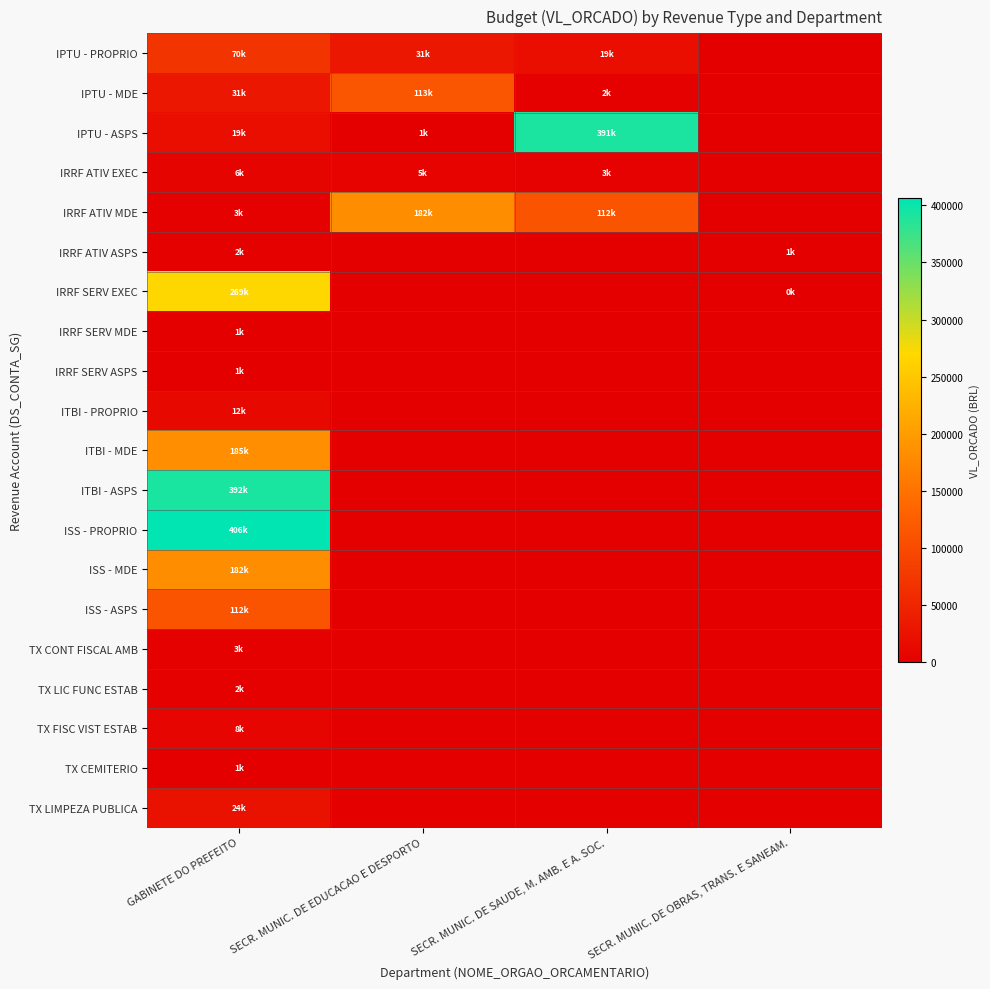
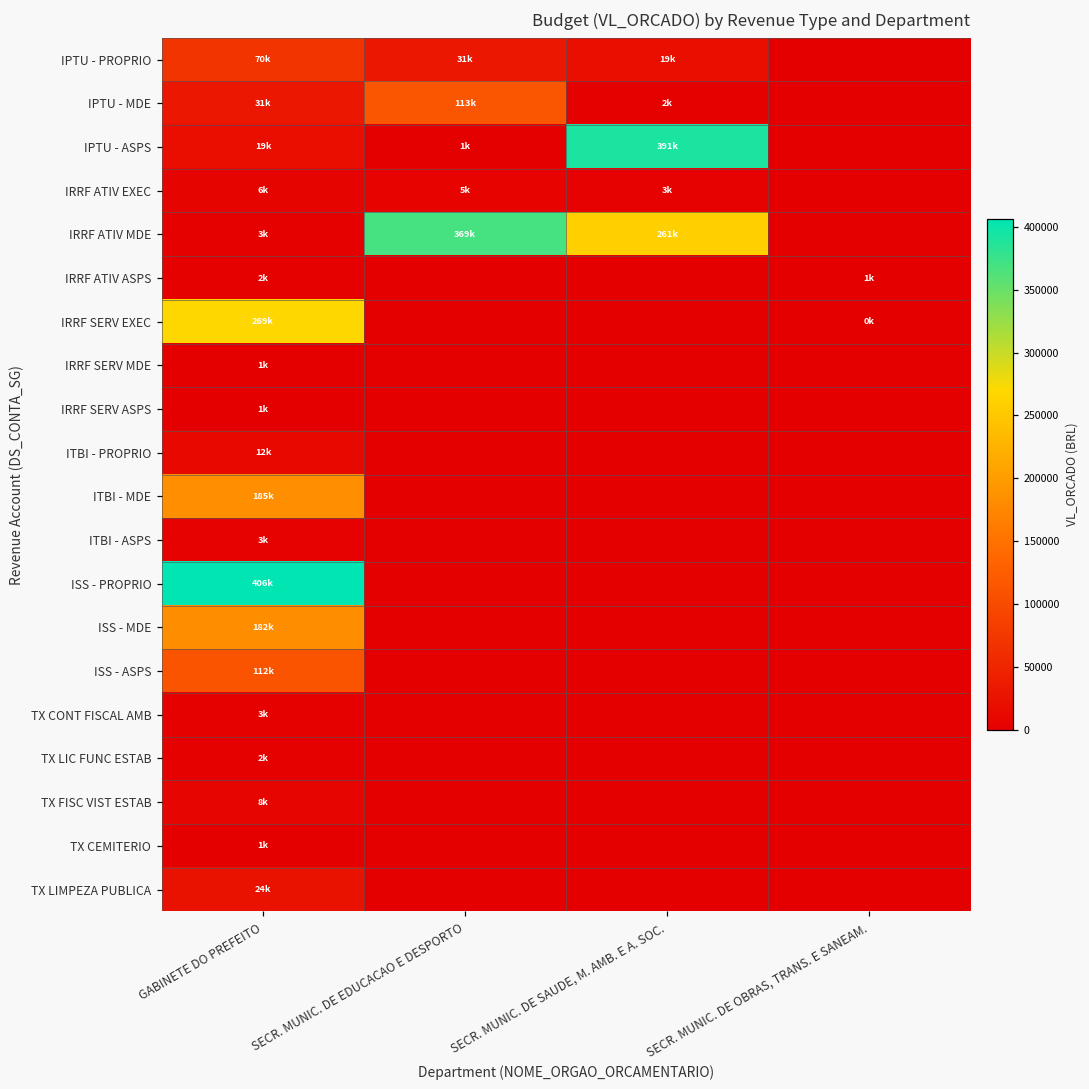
IRRF ATIV MDE, SECR. MUNIC. DE EDUCACAO E DESPORTO: 182k -> 369k
IRRF ATIV MDE, SECR. MUNIC. DE SAUDE, M. AMB. E A. SOC.: 112k -> 261k
ITBI - ASPS, GABINETE DO PREFEITO: 392k -> 3k
